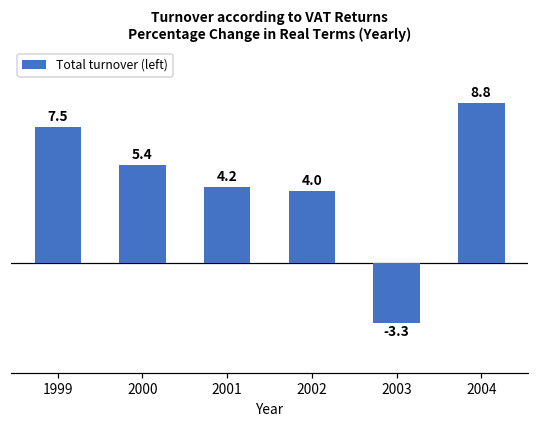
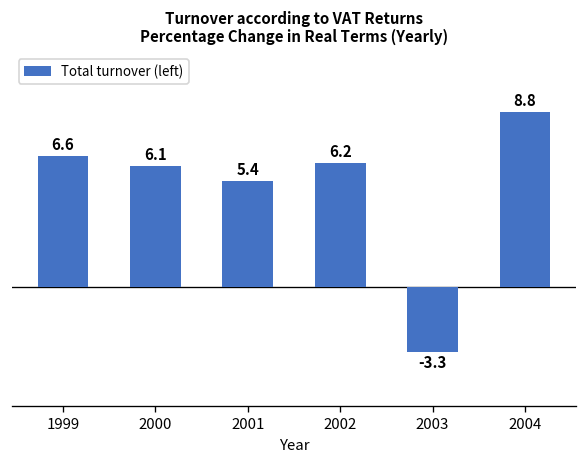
1999: 7.5 -> 6.6
2000: 5.4 -> 6.1
2001: 4.2 -> 5.4
2002: 4.0 -> 6.2
